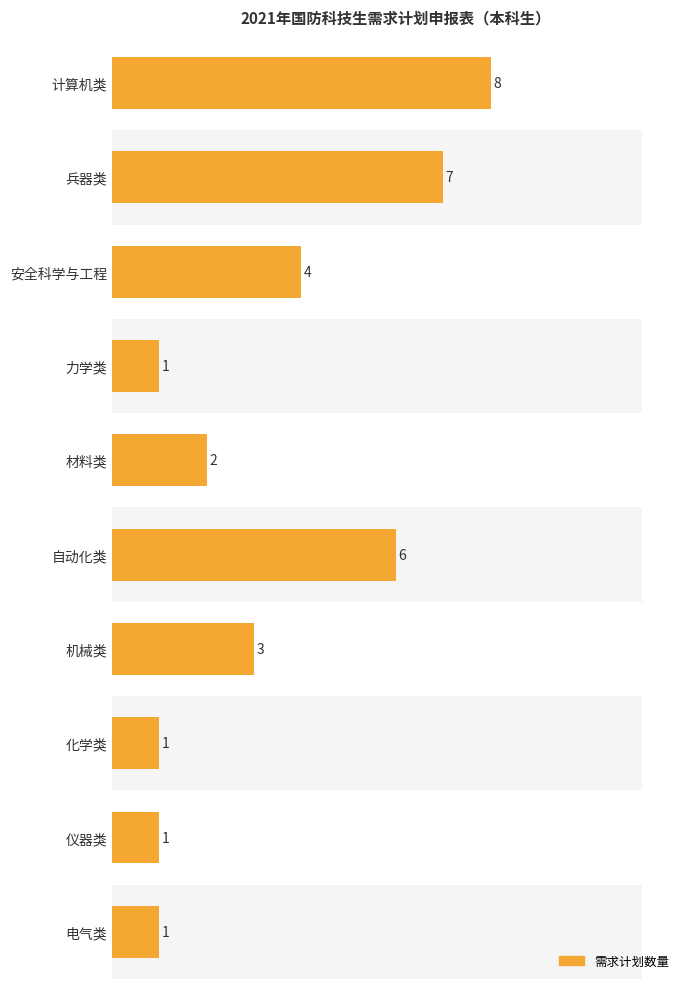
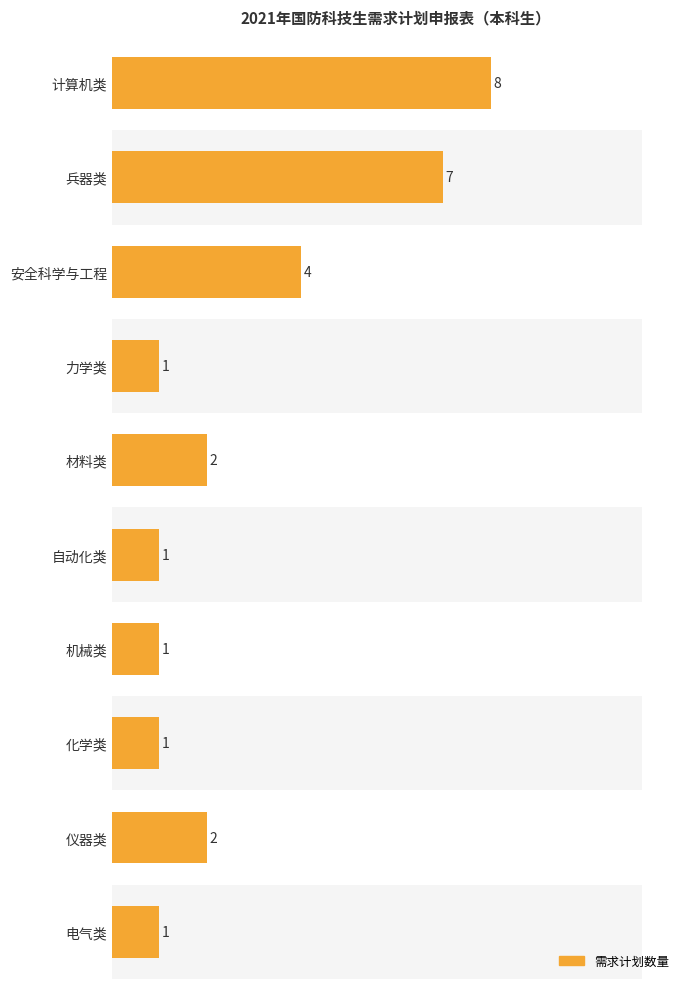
需求计划数量, 自动化类: 6 -> 1
需求计划数量, 机械类: 3 -> 1
需求计划数量, 仪器类: 1 -> 2
